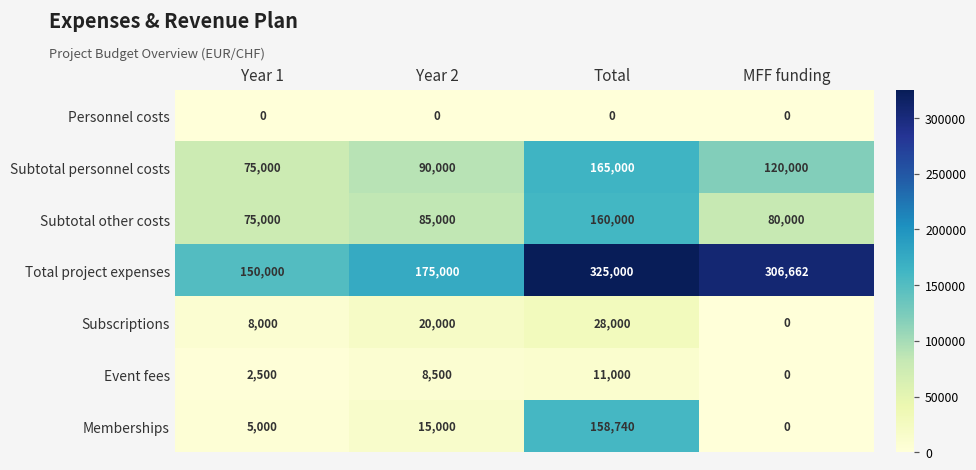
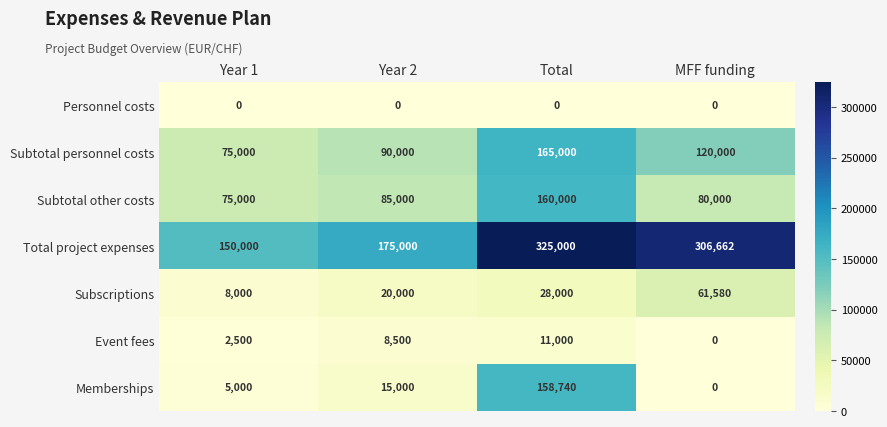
Subscriptions, MFF funding: 0 -> 61,580
